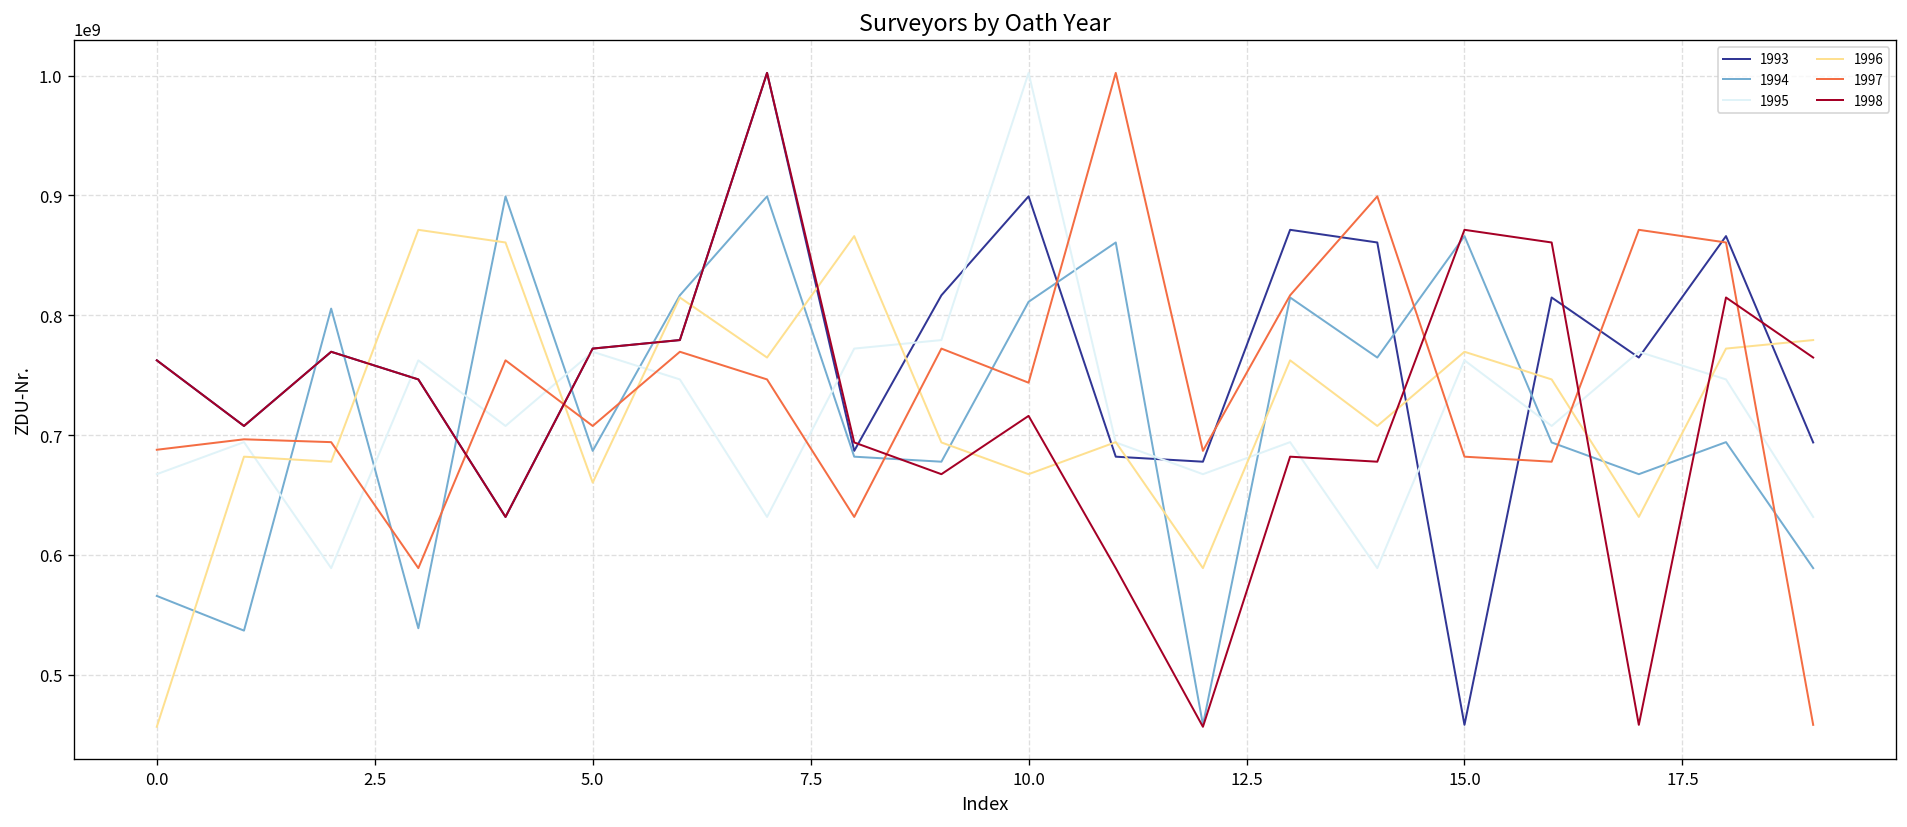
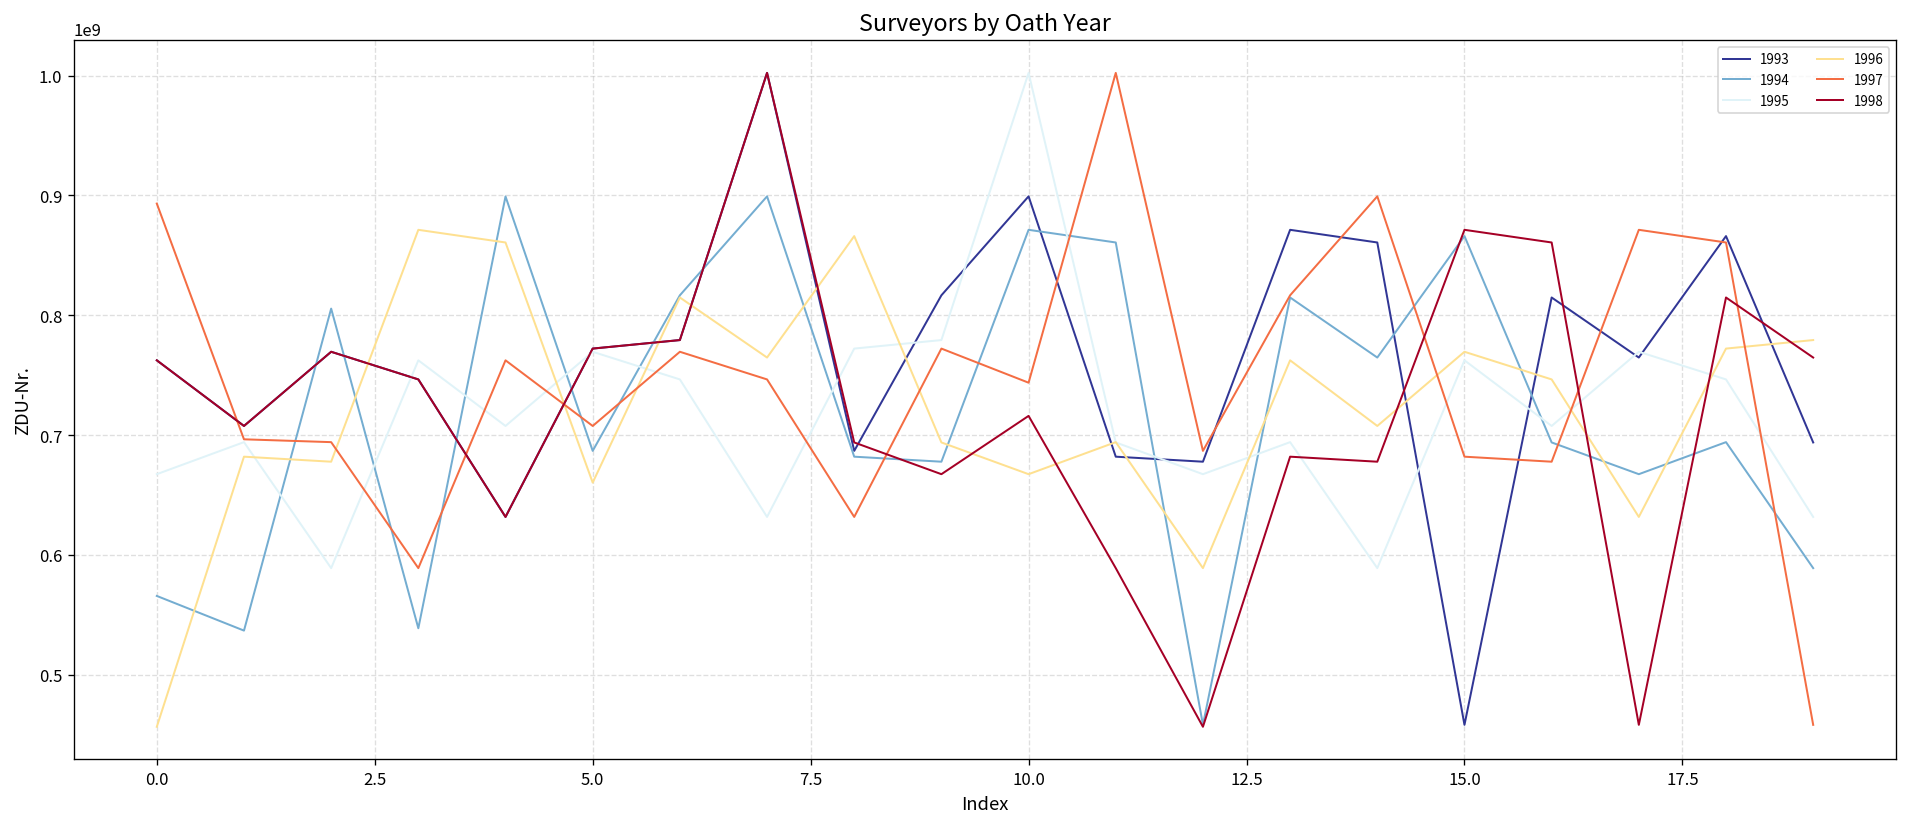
1997, 0.0: 690000000 -> 890000000
1994, 10.0: 810000000 -> 870000000
